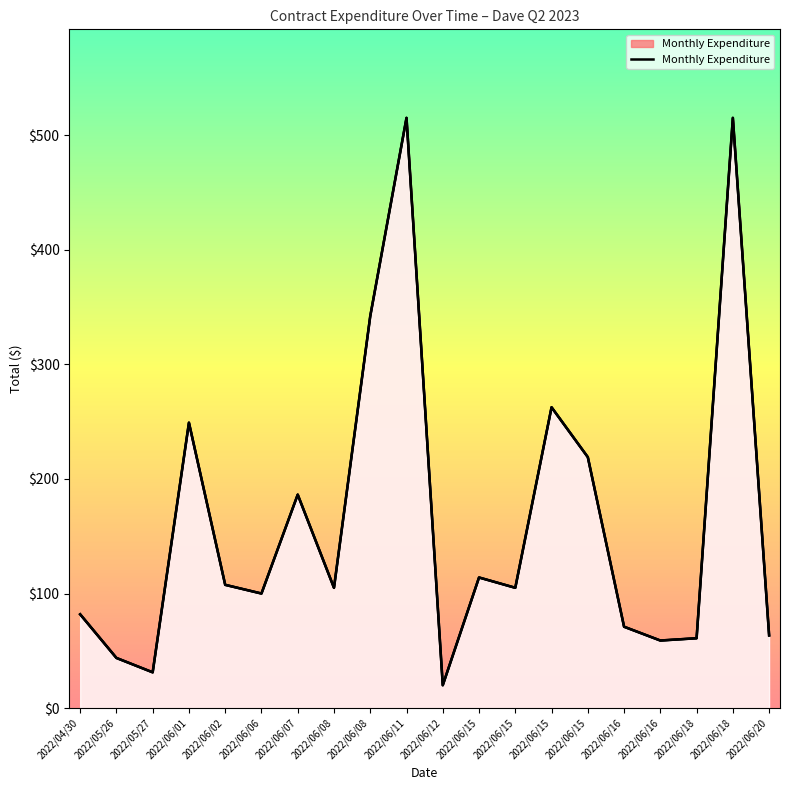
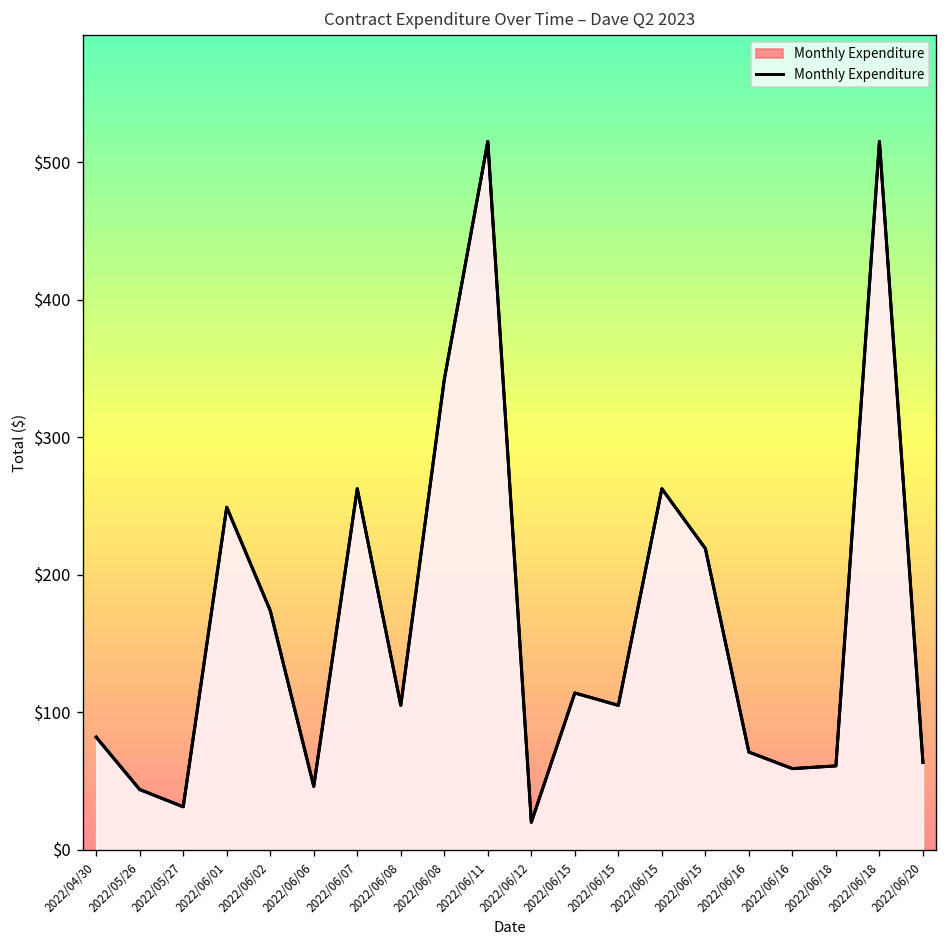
2022/06/02: $108 -> $174
2022/06/06: $100 -> $46
2022/06/07: $186 -> $263
